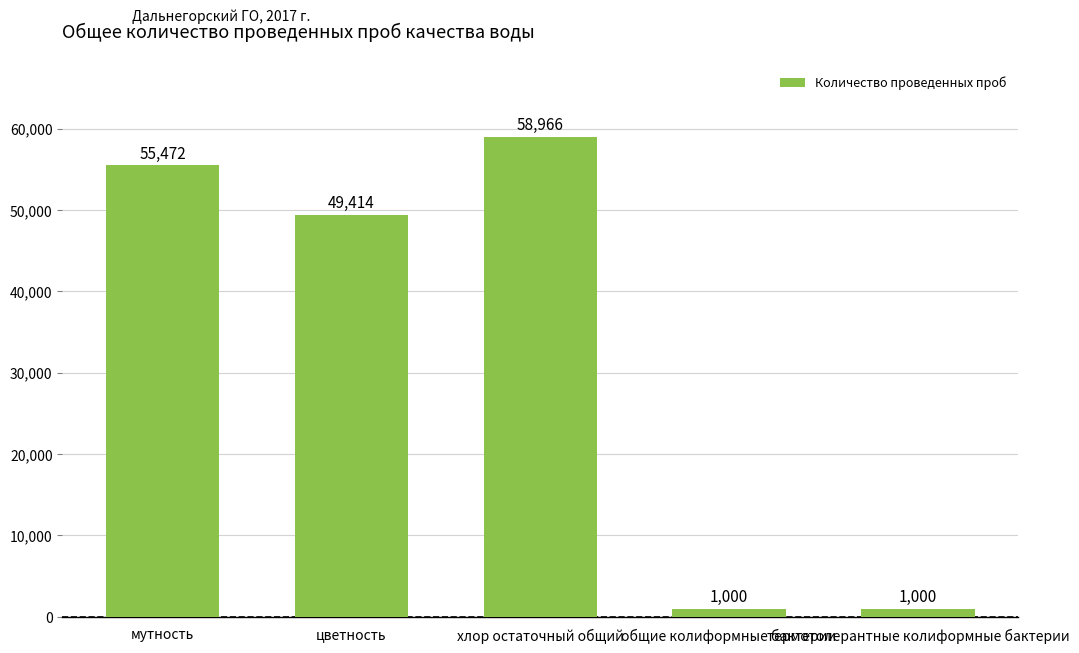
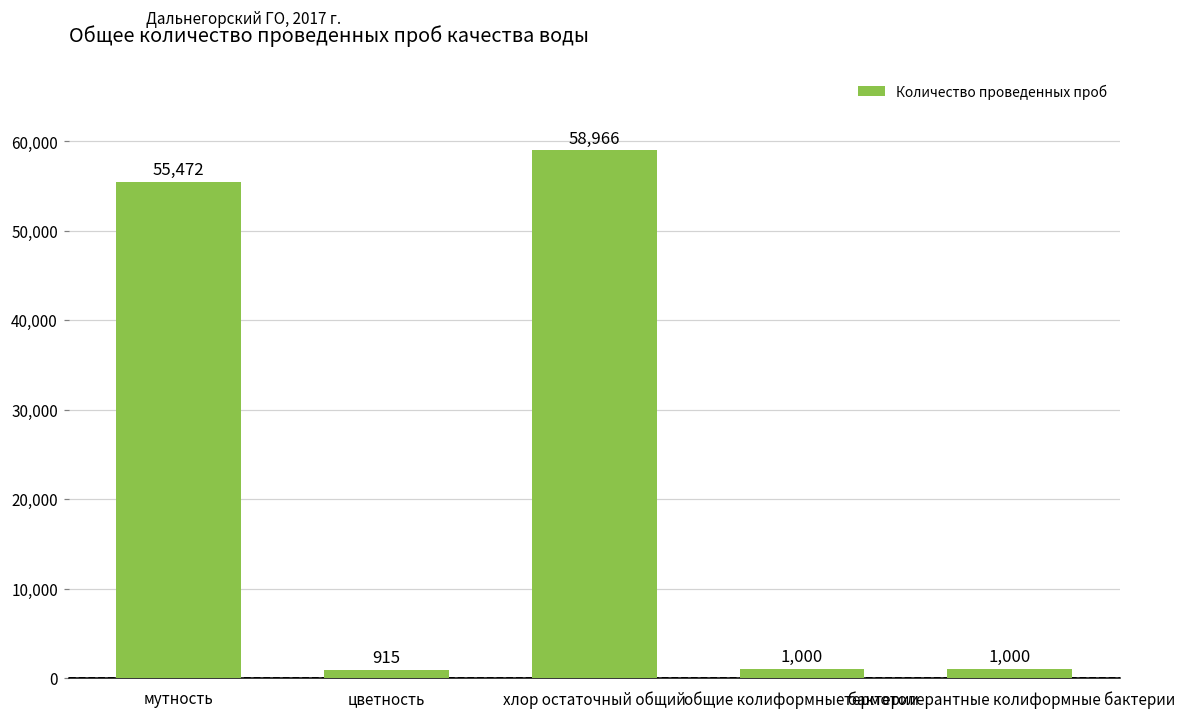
цветность: 49,414 -> 915
